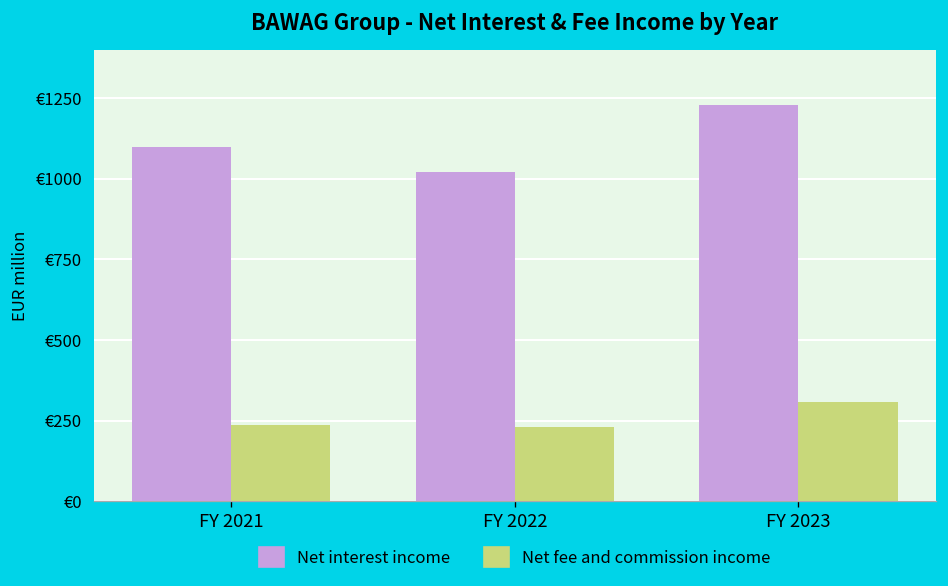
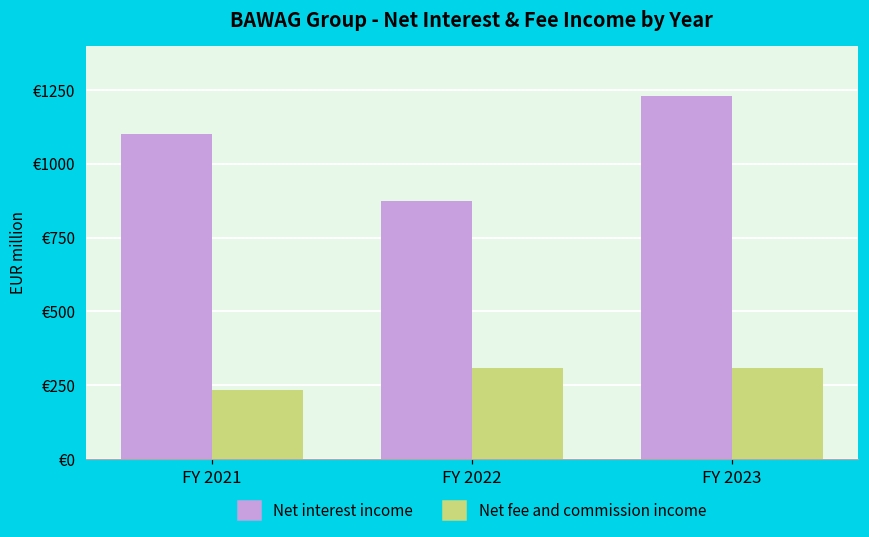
Net interest income, FY 2022: €1020 -> €880
Net fee and commission income, FY 2022: €230 -> €310
